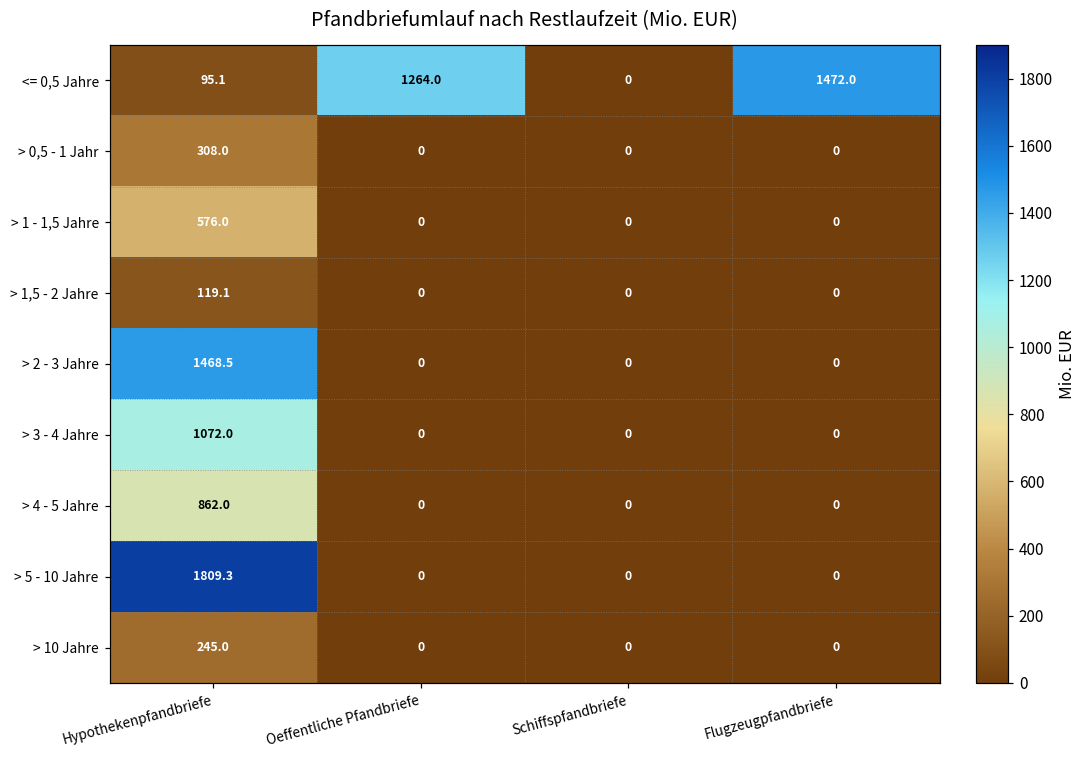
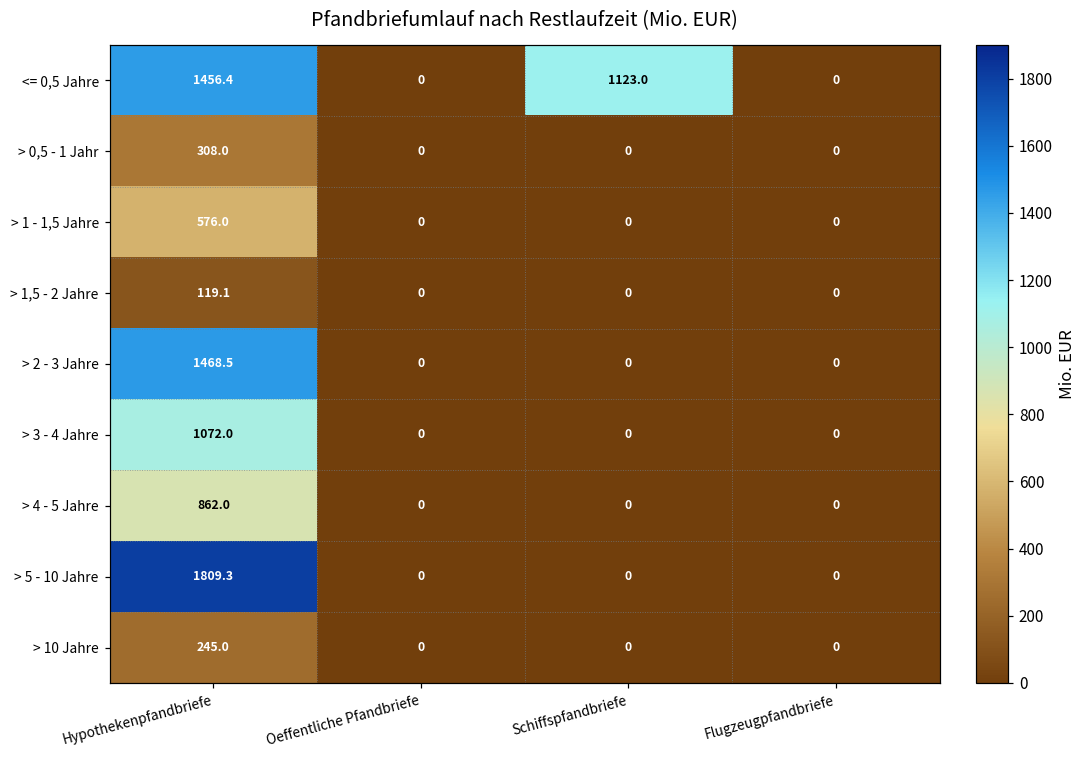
<= 0,5 Jahre, Hypothekenpfandbriefe: 95.1 -> 1456.4
<= 0,5 Jahre, Oeffentliche Pfandbriefe: 1264.0 -> 0
<= 0,5 Jahre, Schiffspfandbriefe: 0 -> 1123.0
<= 0,5 Jahre, Flugzeugpfandbriefe: 1472.0 -> 0
